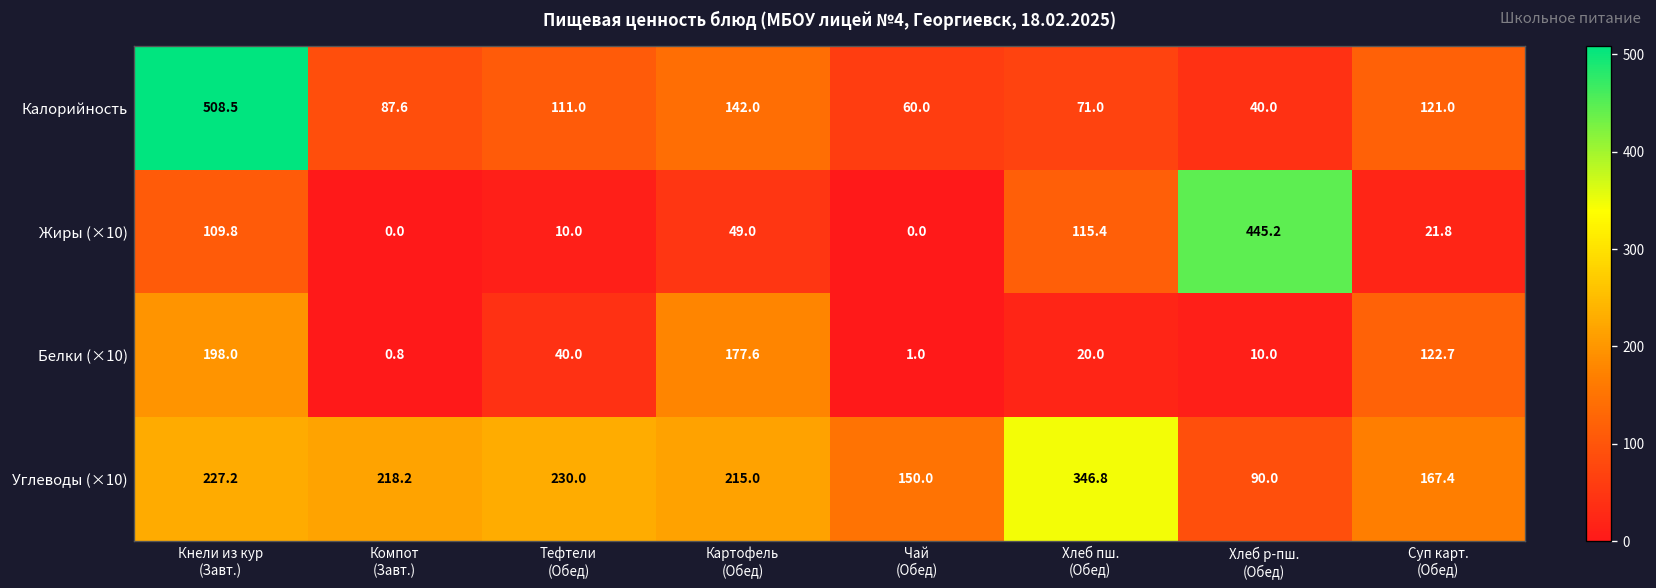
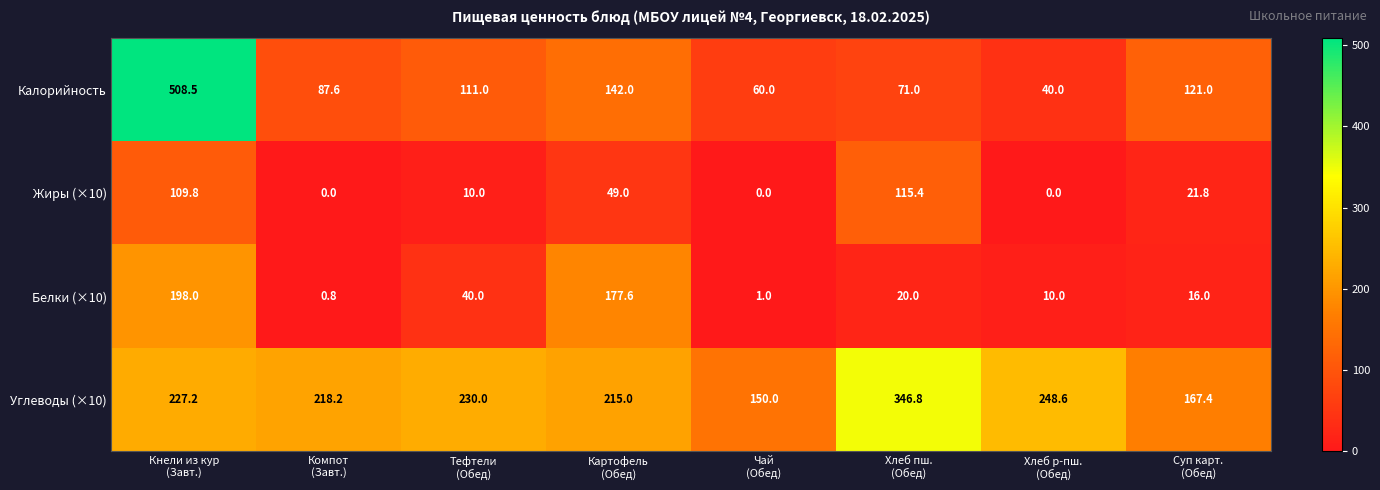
Жиры (×10), Хлеб р-пш. (Обед): 445.2 -> 0.0
Белки (×10), Суп карт. (Обед): 122.7 -> 16.0
Углеводы (×10), Хлеб р-пш. (Обед): 90.0 -> 248.6
